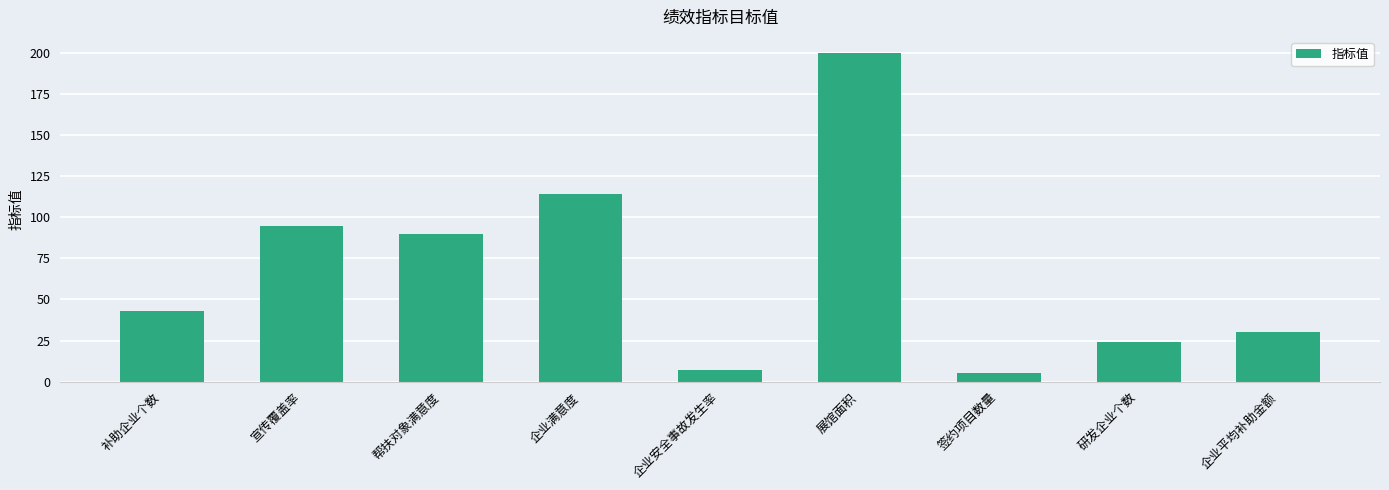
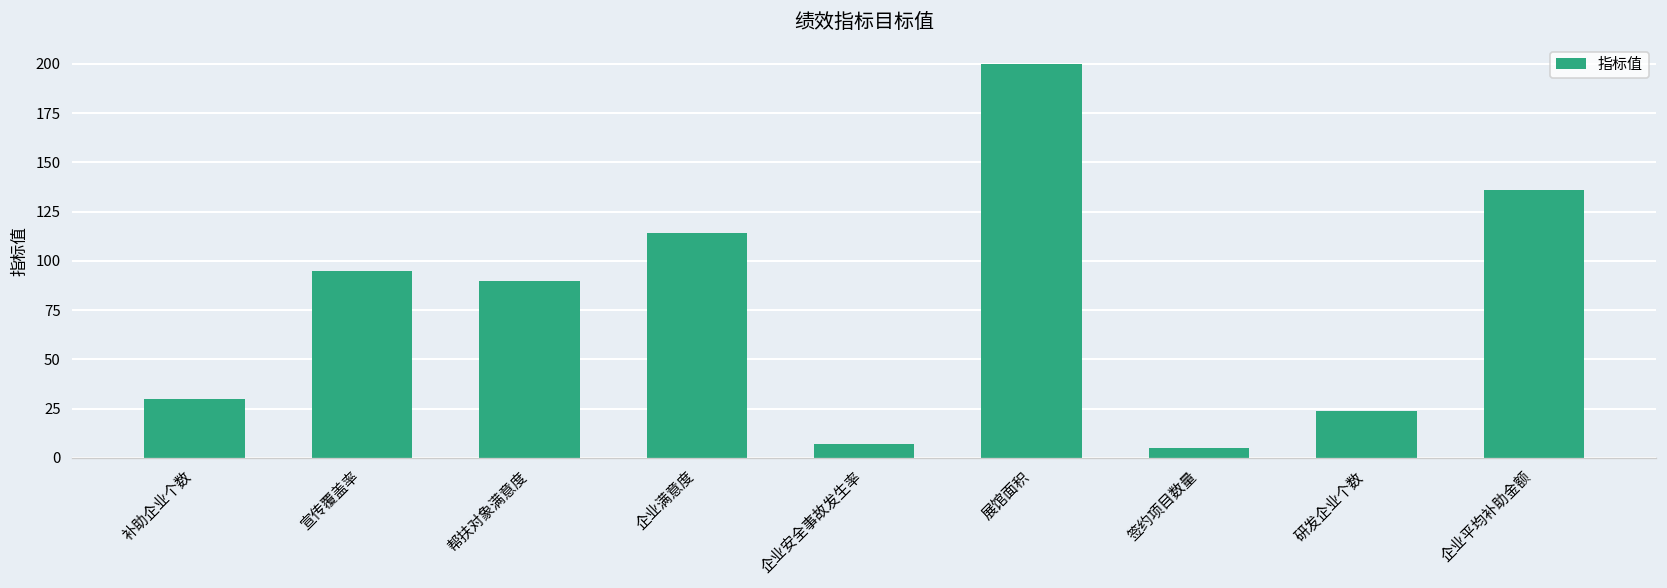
补助企业个数: 43 -> 30
企业平均补助金额: 30 -> 136
